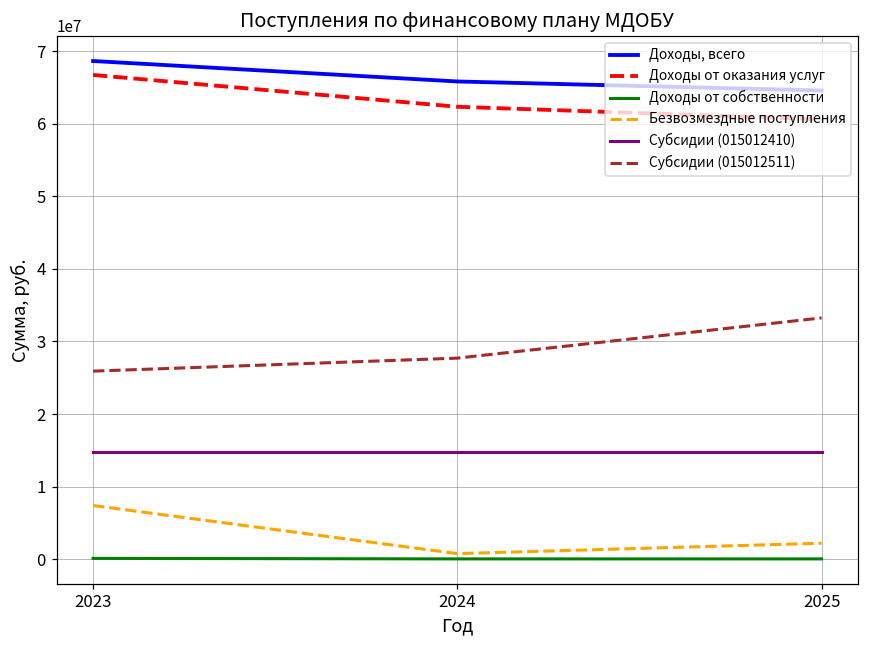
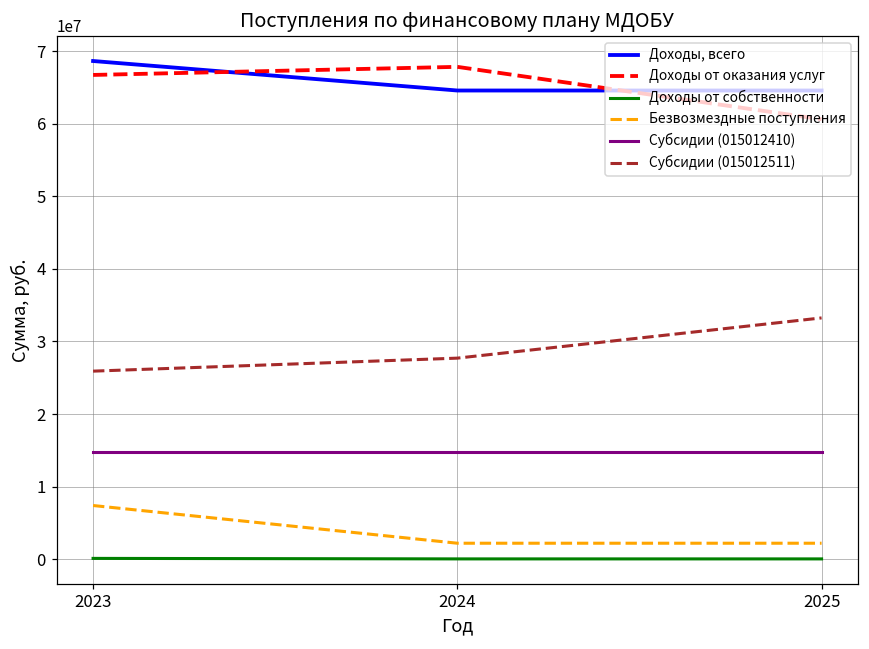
Доходы, всего, 2024: 66000000 -> 65000000
Доходы от оказания услуг, 2024: 62000000 -> 68000000
Безвозмездные поступления, 2024: 1000000 -> 2000000
